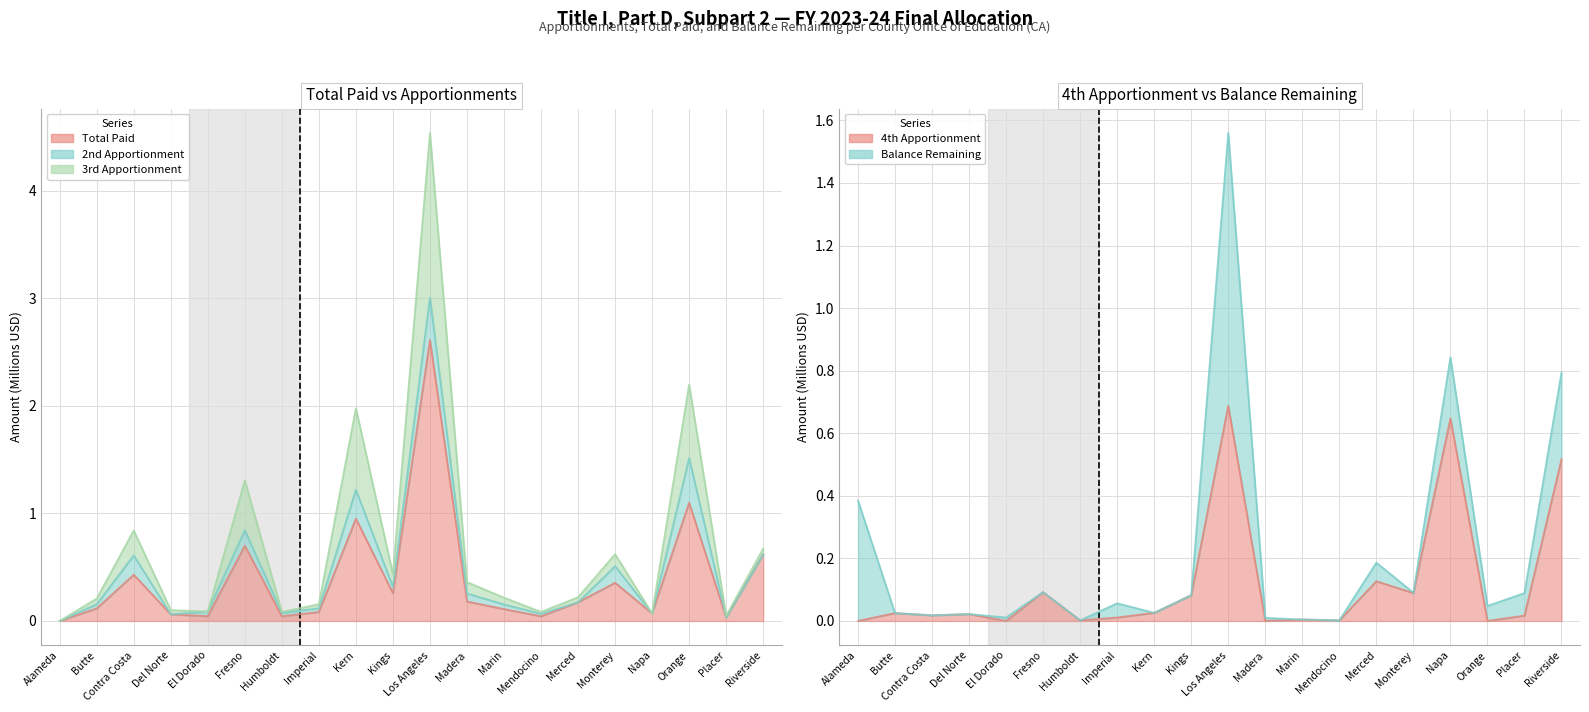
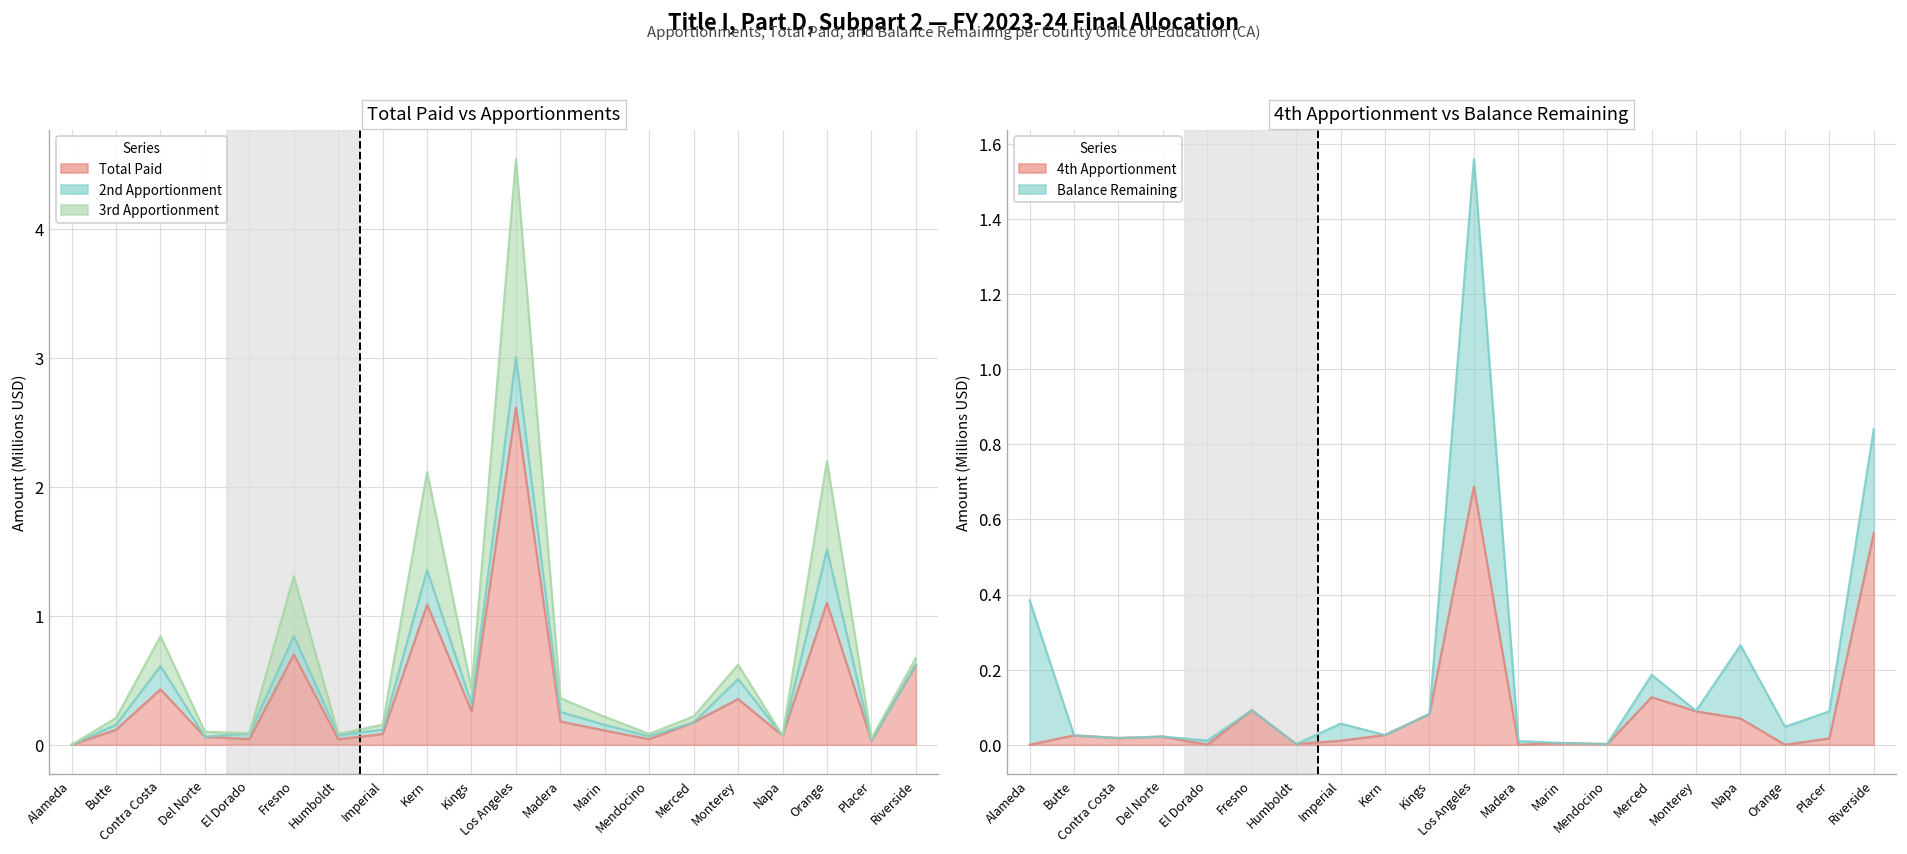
Total Paid vs Apportionments, Total Paid, Kern: 0.95 -> 1.09
4th Apportionment vs Balance Remaining, 4th Apportionment, Napa: 0.65 -> 0.07
4th Apportionment vs Balance Remaining, 4th Apportionment, Riverside: 0.52 -> 0.56
